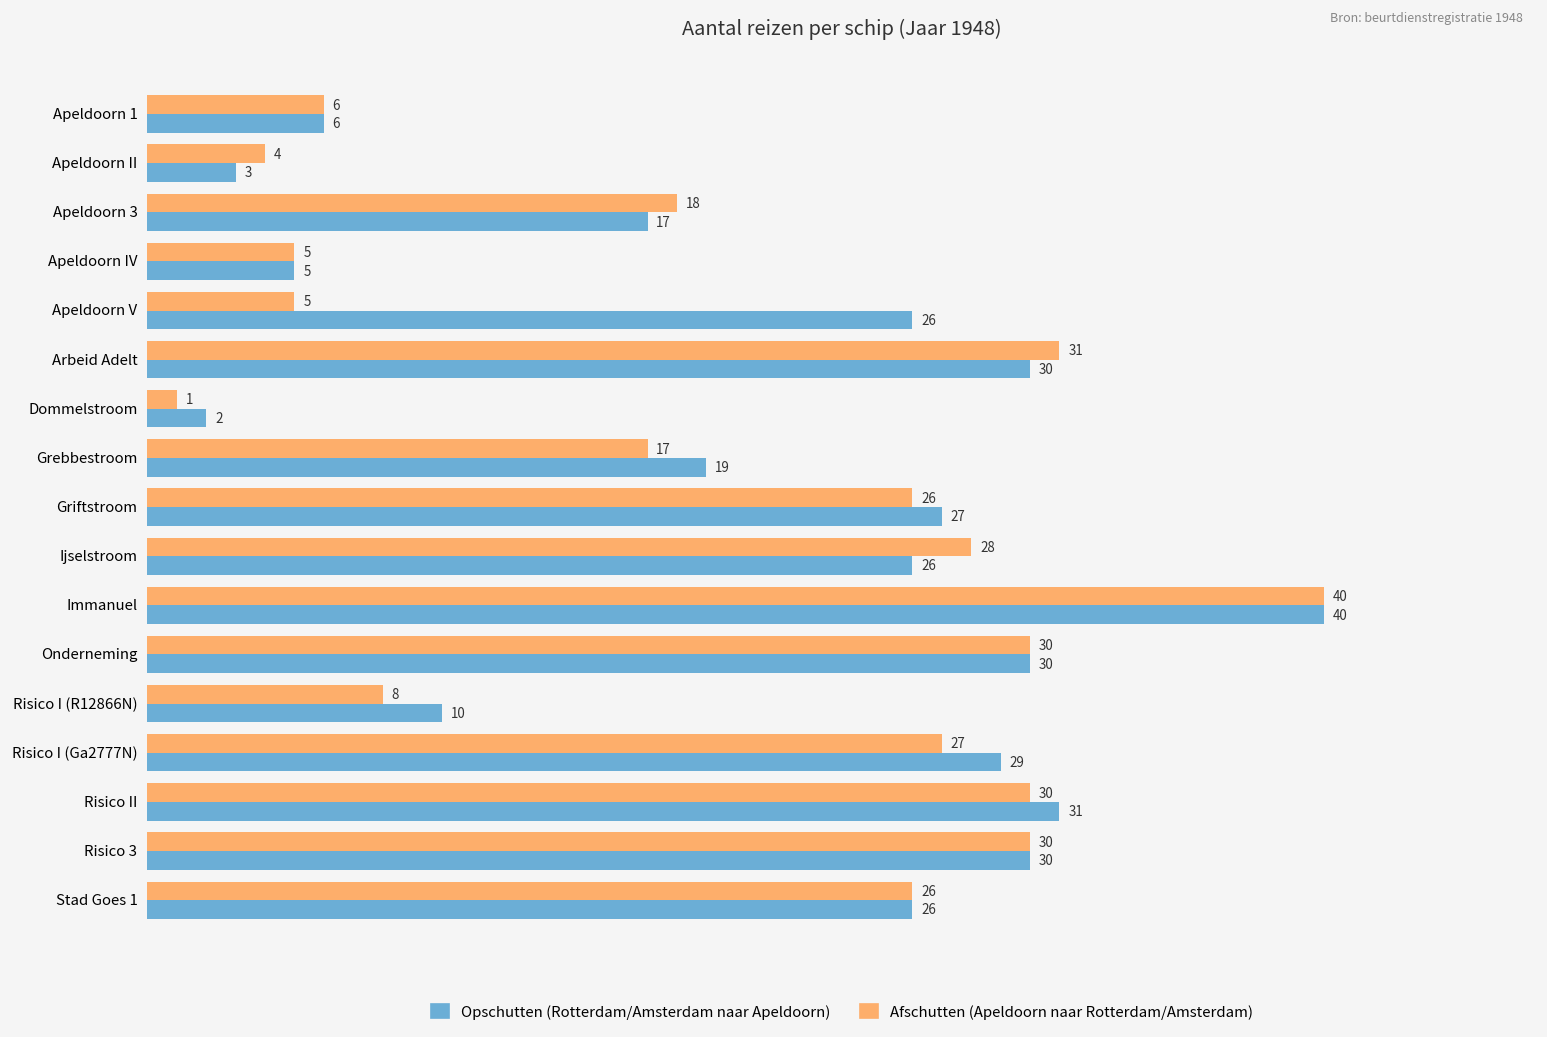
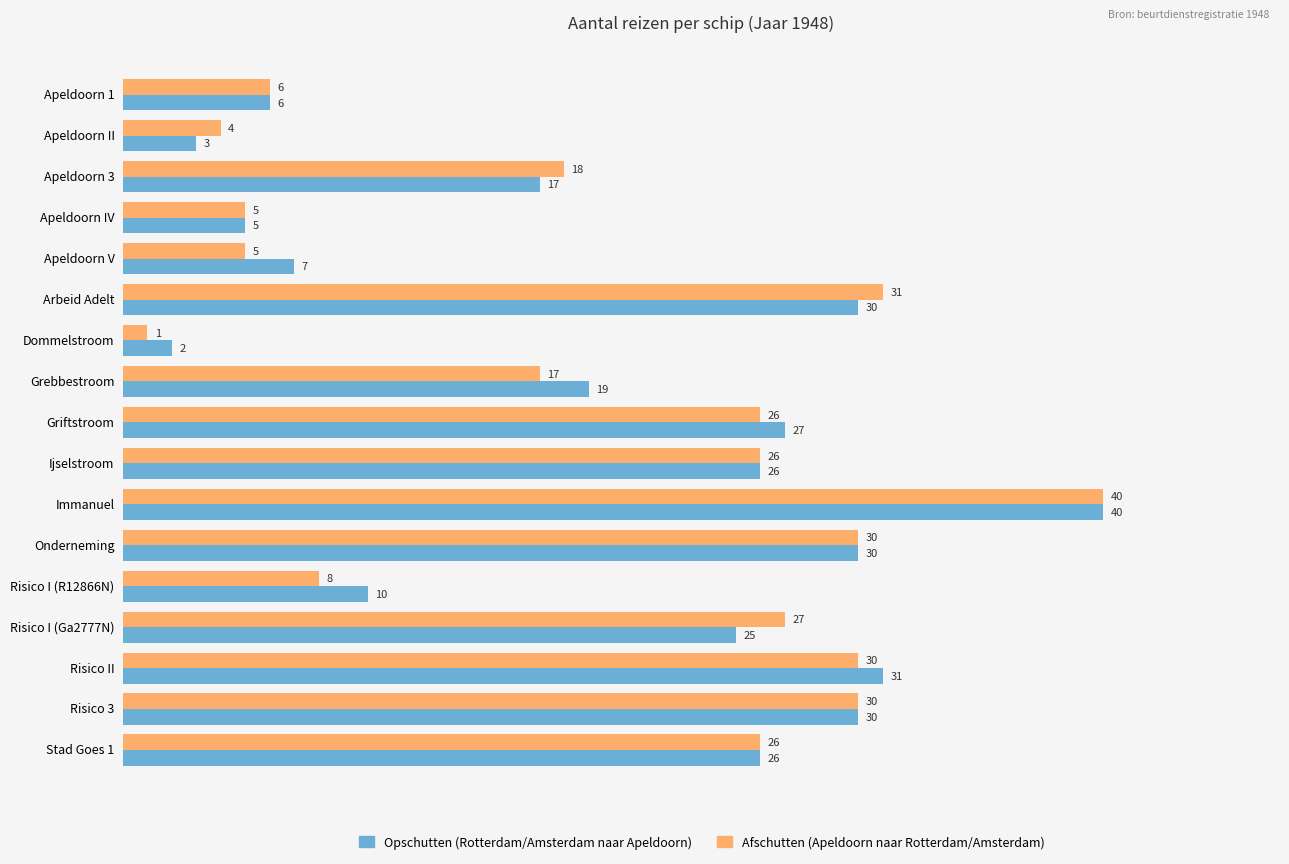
Opschutten (Rotterdam/Amsterdam naar Apeldoorn), Apeldoorn V: 26 -> 7
Afschutten (Apeldoorn naar Rotterdam/Amsterdam), Ijselstroom: 28 -> 26
Opschutten (Rotterdam/Amsterdam naar Apeldoorn), Risico I (Ga2777N): 29 -> 25
